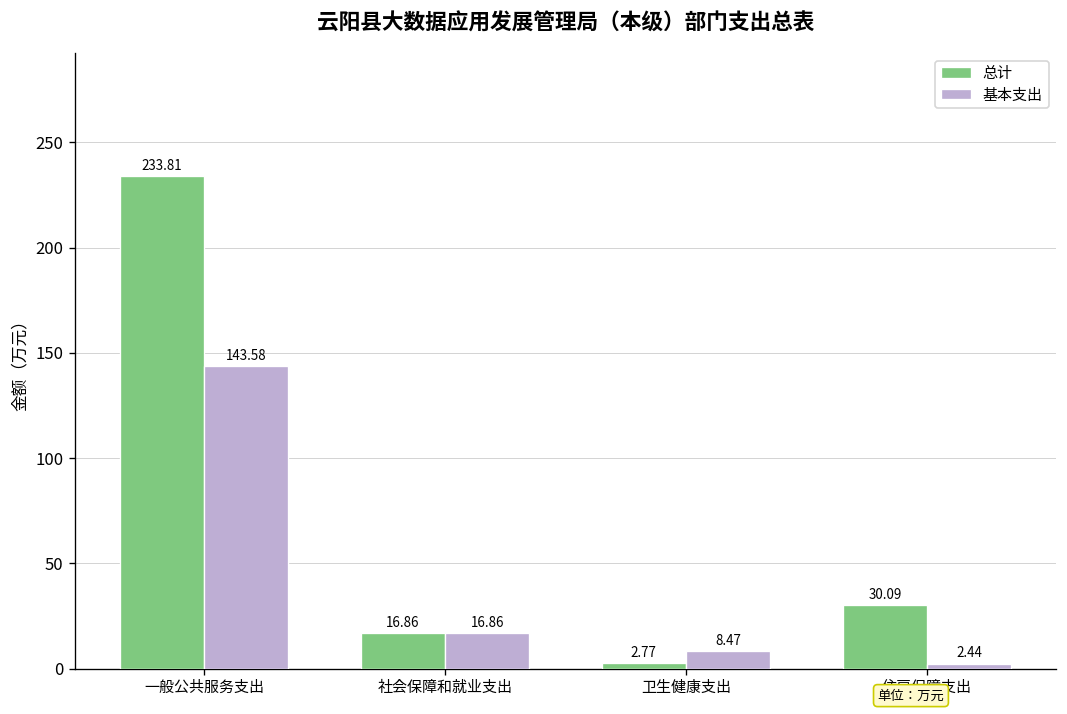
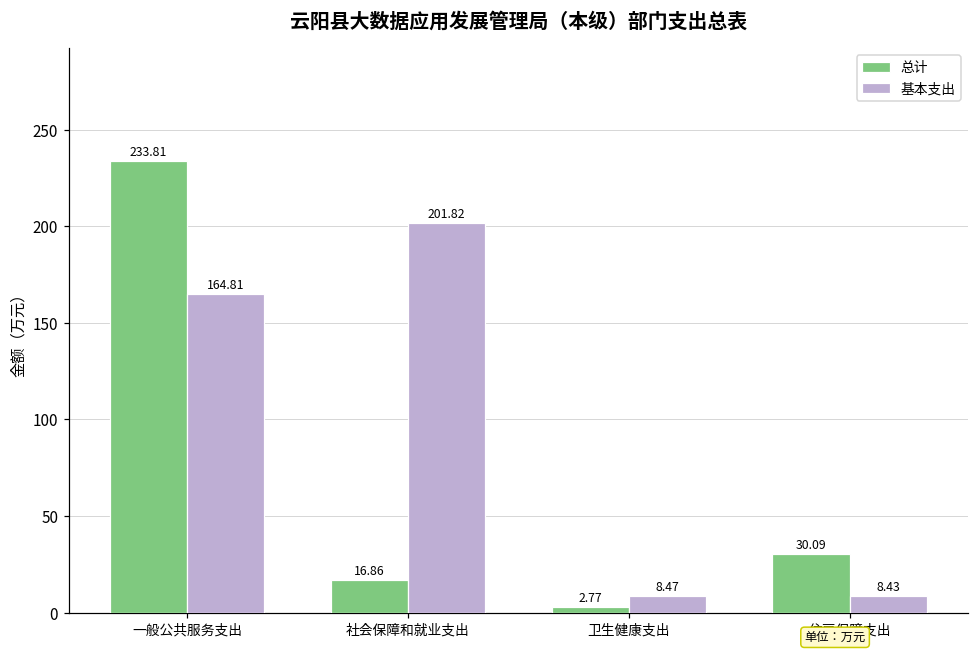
基本支出, 一般公共服务支出: 143.58 -> 164.81
基本支出, 社会保障和就业支出: 16.86 -> 201.82
基本支出, 住房保障支出: 2.44 -> 8.43
